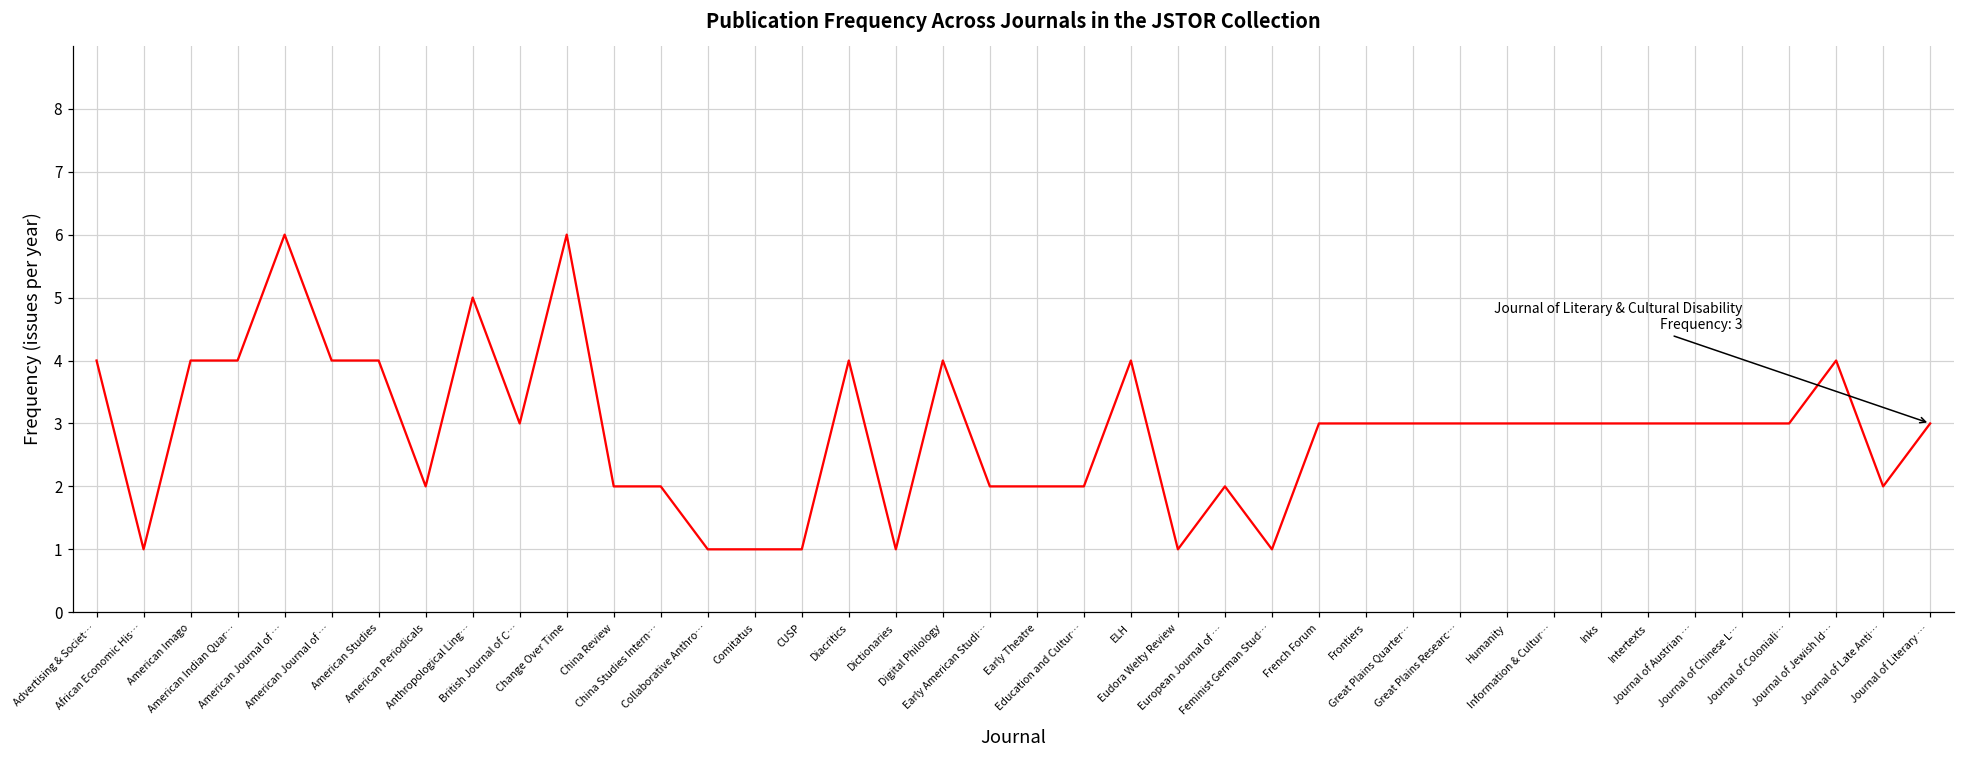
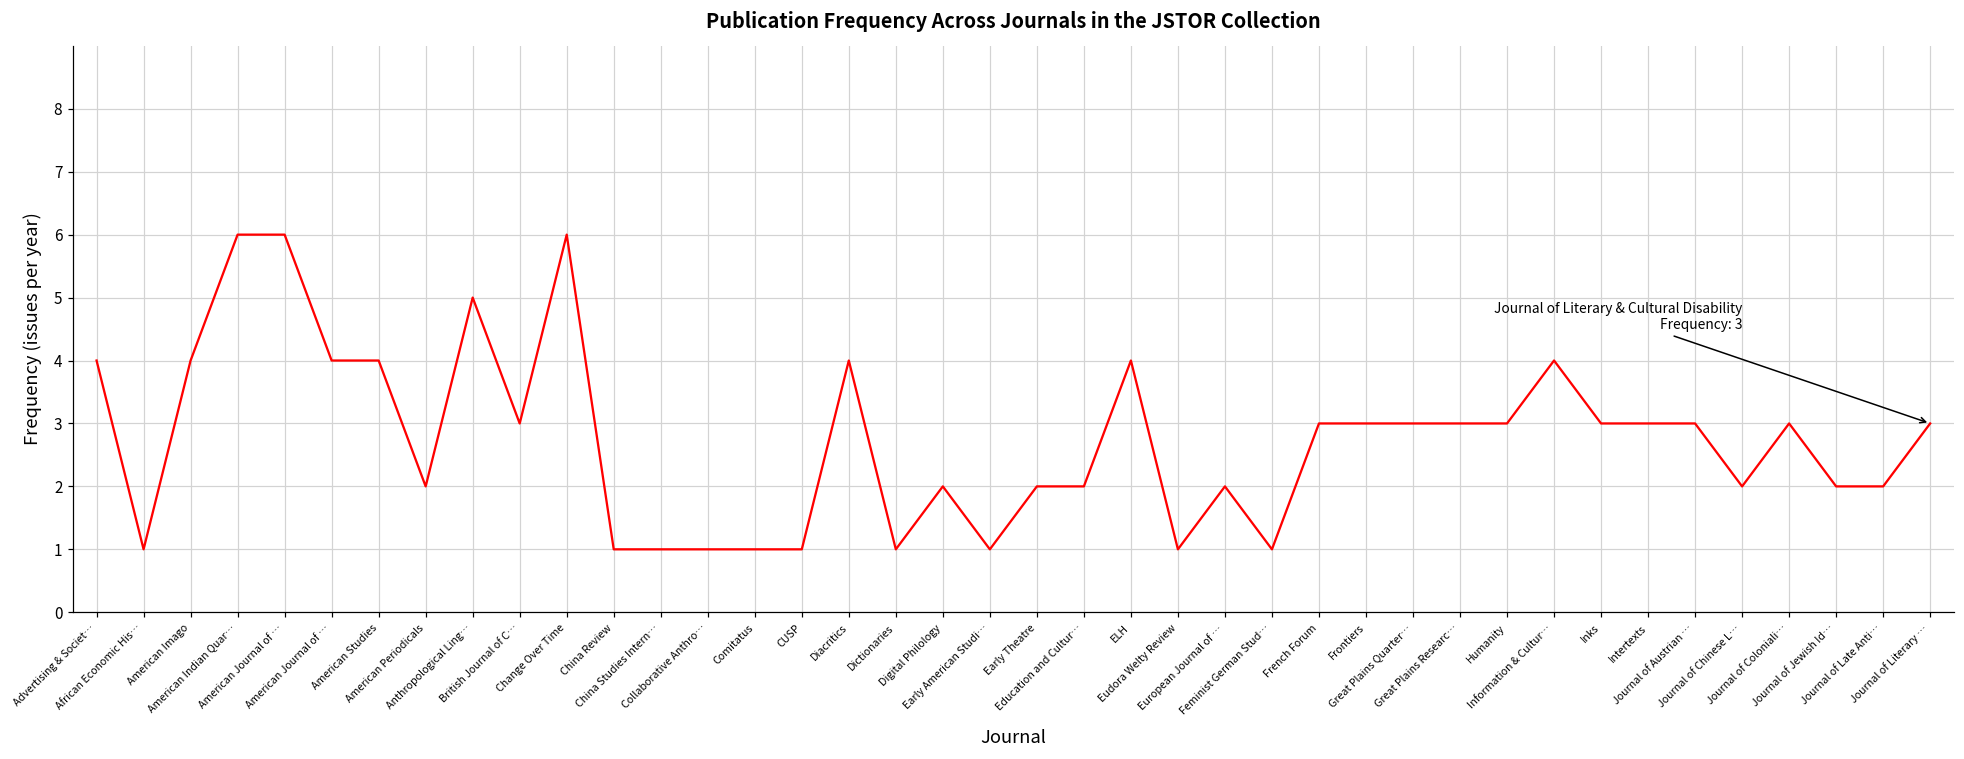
American Indian Quar…: 4 -> 6
China Review: 2 -> 1
China Studies Intern…: 2 -> 1
Digital Philology: 4 -> 2
Early American Studi…: 2 -> 1
Information & Cultur…: 3 -> 4
Journal of Chinese L…: 3 -> 2
Journal of Jewish Id…: 4 -> 2
